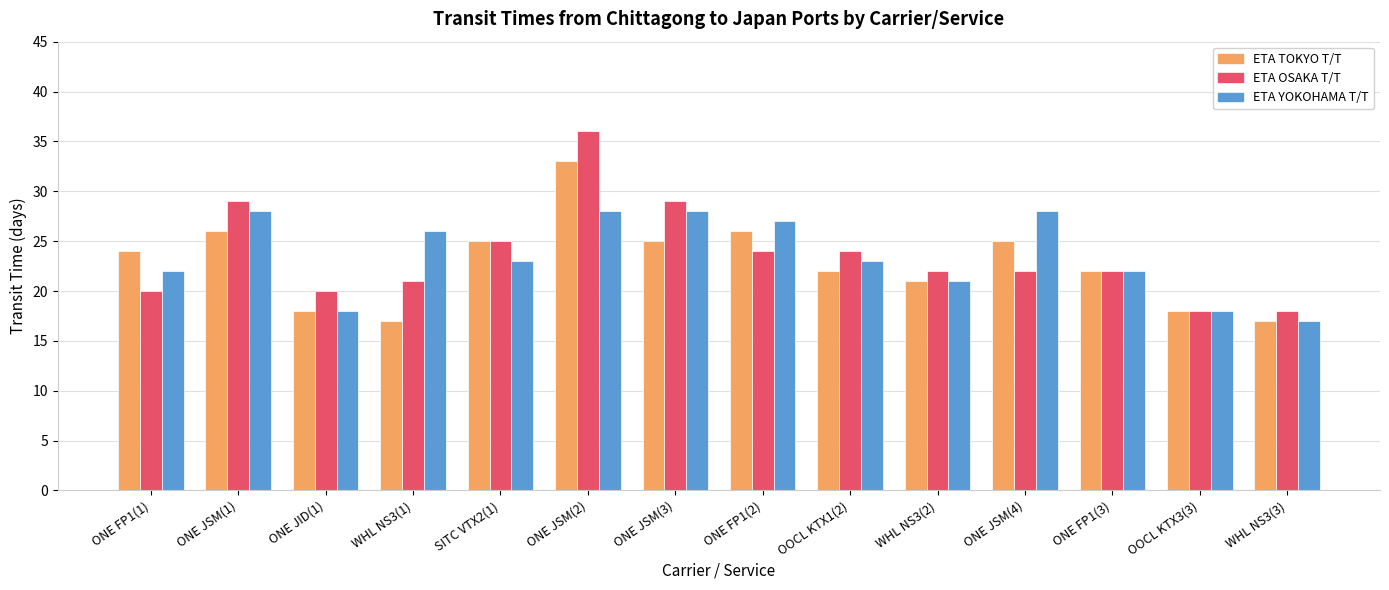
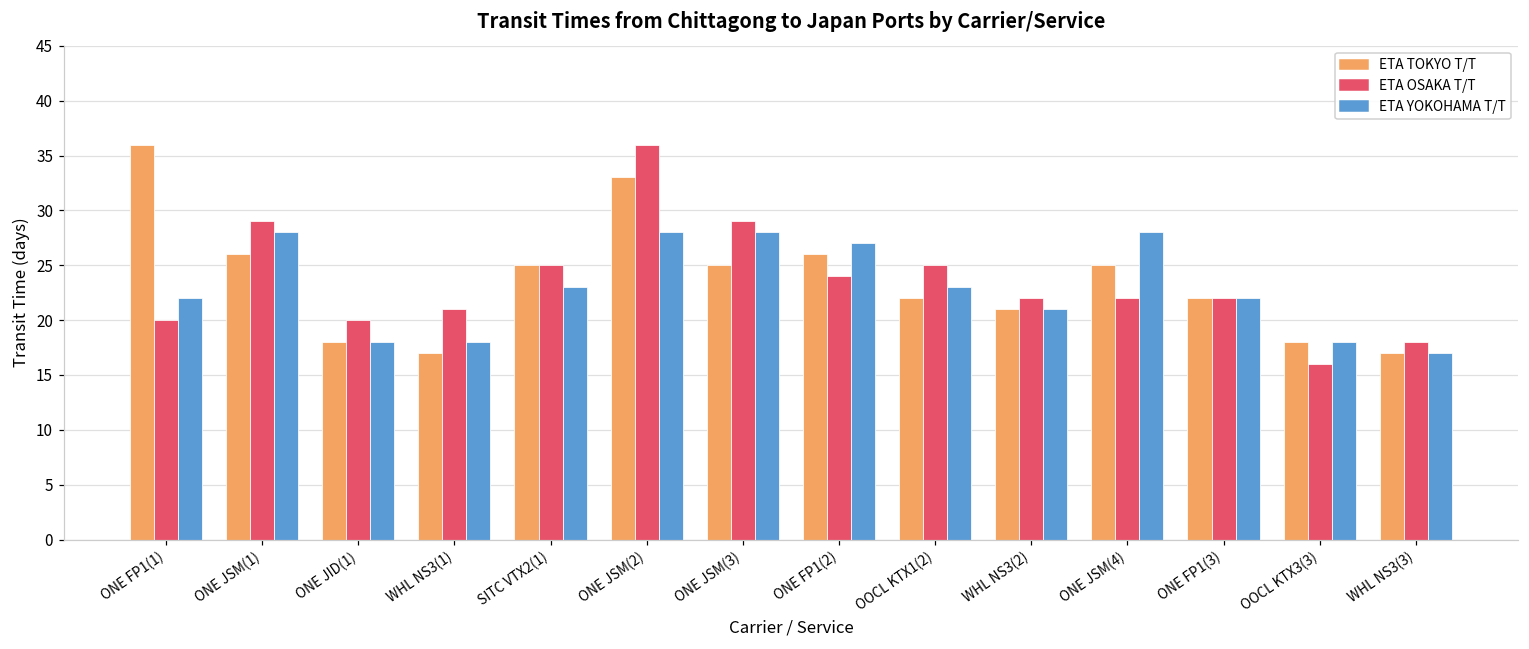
ETA TOKYO T/T, ONE FP1(1): 24 -> 36
ETA YOKOHAMA T/T, WHL NS3(1): 26 -> 18
ETA OSAKA T/T, OOCL KTX1(2): 24 -> 25
ETA OSAKA T/T, OOCL KTX3(3): 18 -> 16
